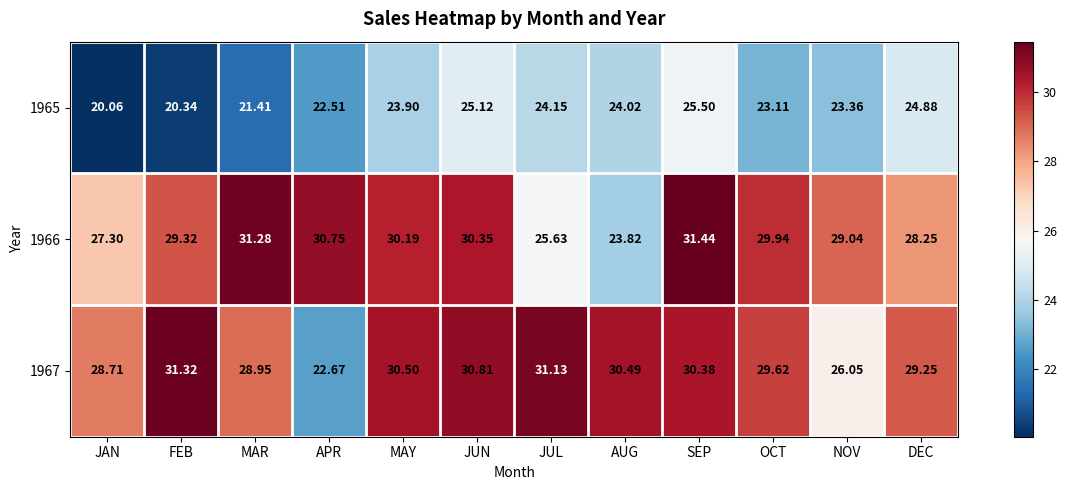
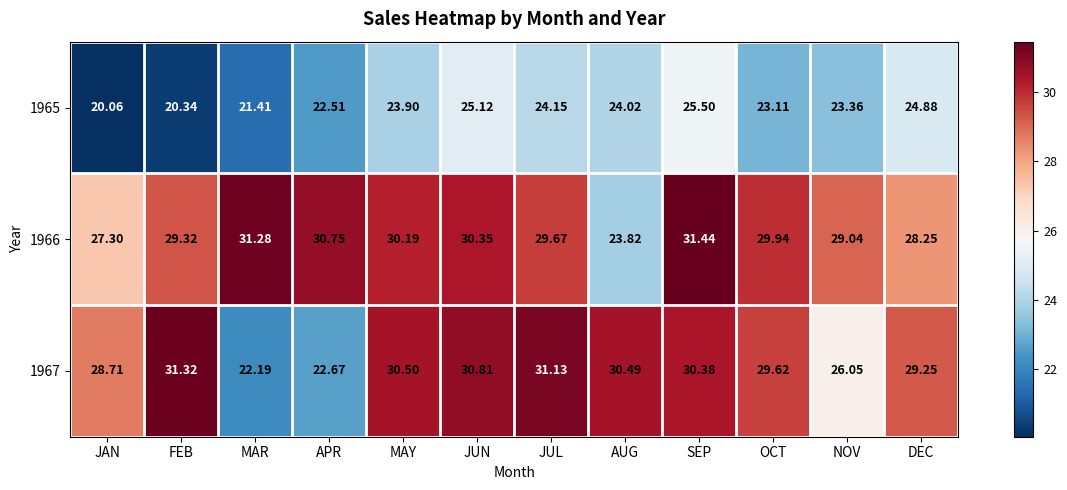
1966, JUL: 25.63 -> 29.67
1967, MAR: 28.95 -> 22.19
